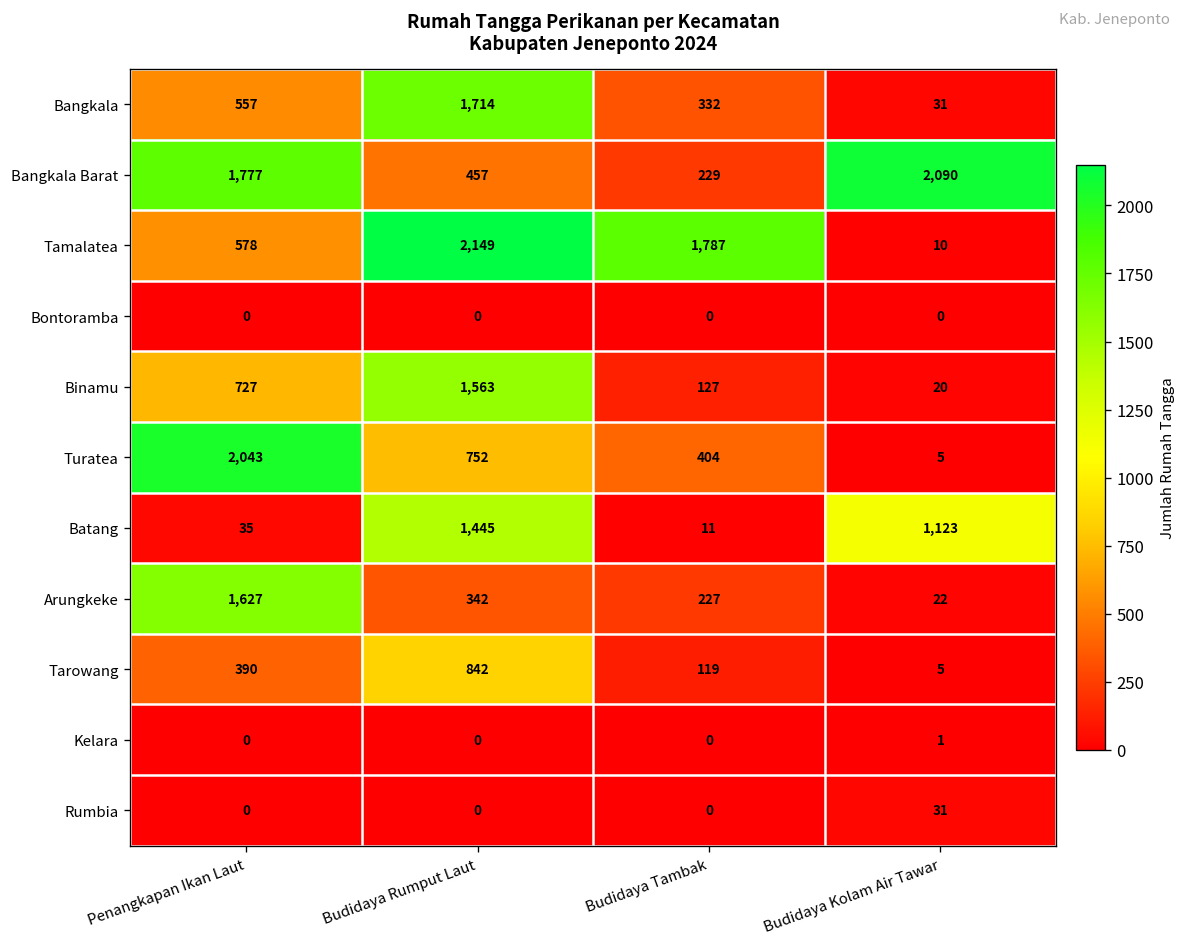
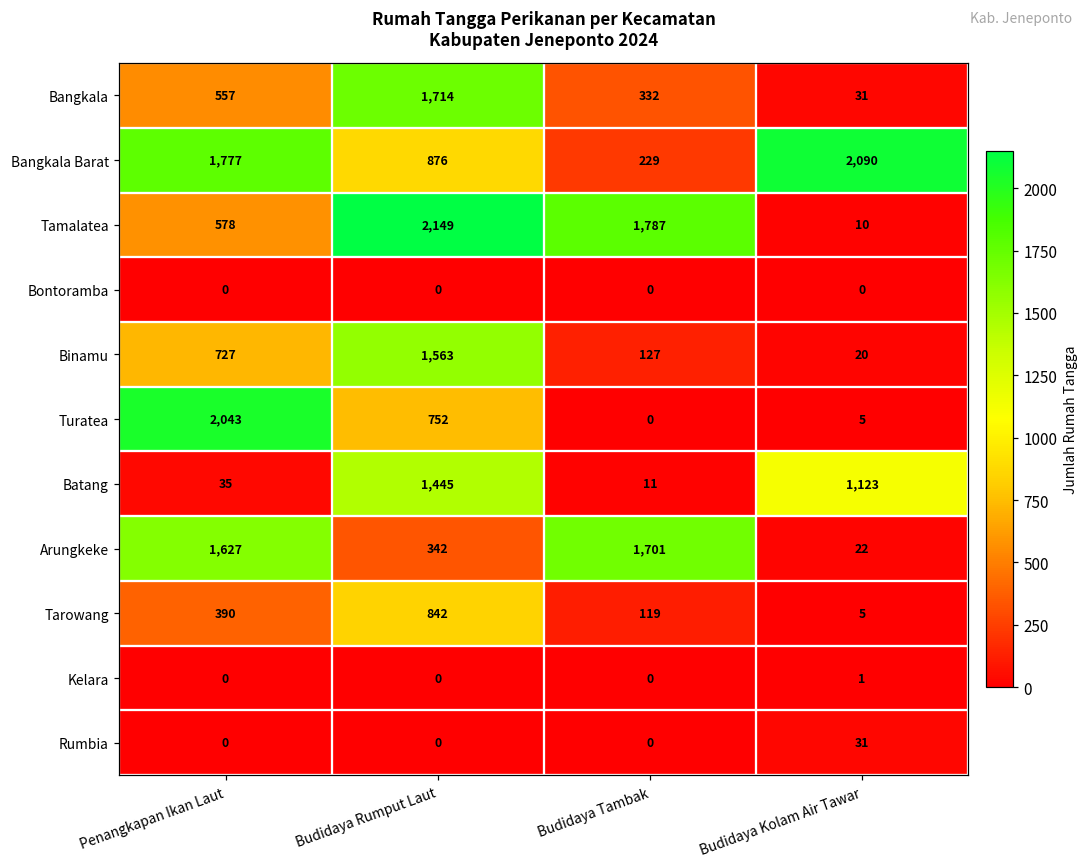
Bangkala Barat, Budidaya Rumput Laut: 457 -> 876
Turatea, Budidaya Tambak: 404 -> 0
Arungkeke, Budidaya Tambak: 227 -> 1,701
